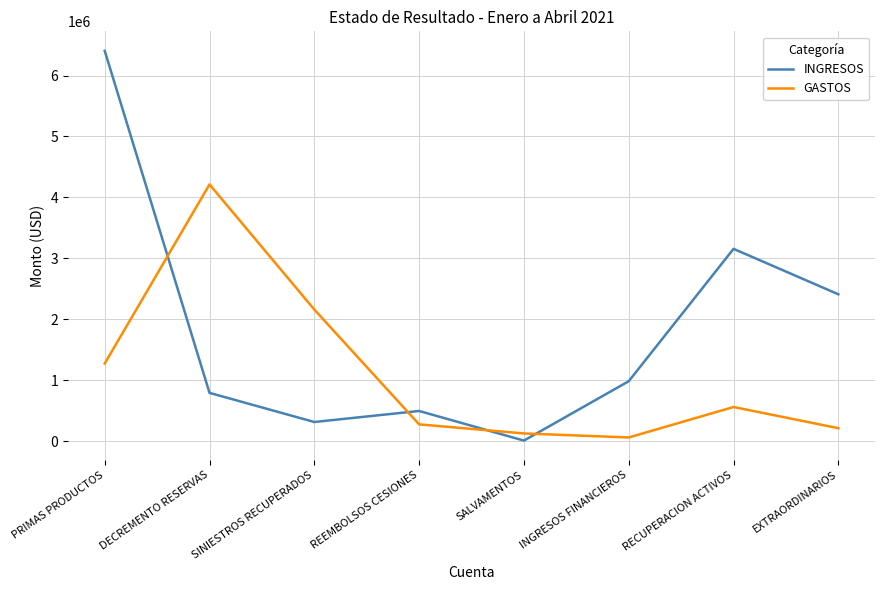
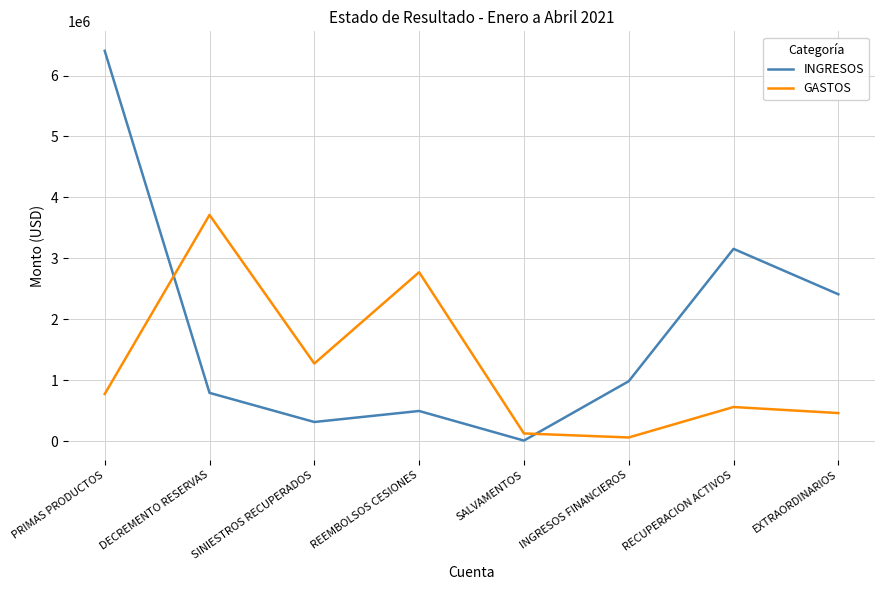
GASTOS, PRIMAS PRODUCTOS: 1300000 -> 800000
GASTOS, DECREMENTO RESERVAS: 4200000 -> 3700000
GASTOS, SINIESTROS RECUPERADOS: 2200000 -> 1300000
GASTOS, REEMBOLSOS CESIONES: 300000 -> 2800000
GASTOS, EXTRAORDINARIOS: 200000 -> 500000
